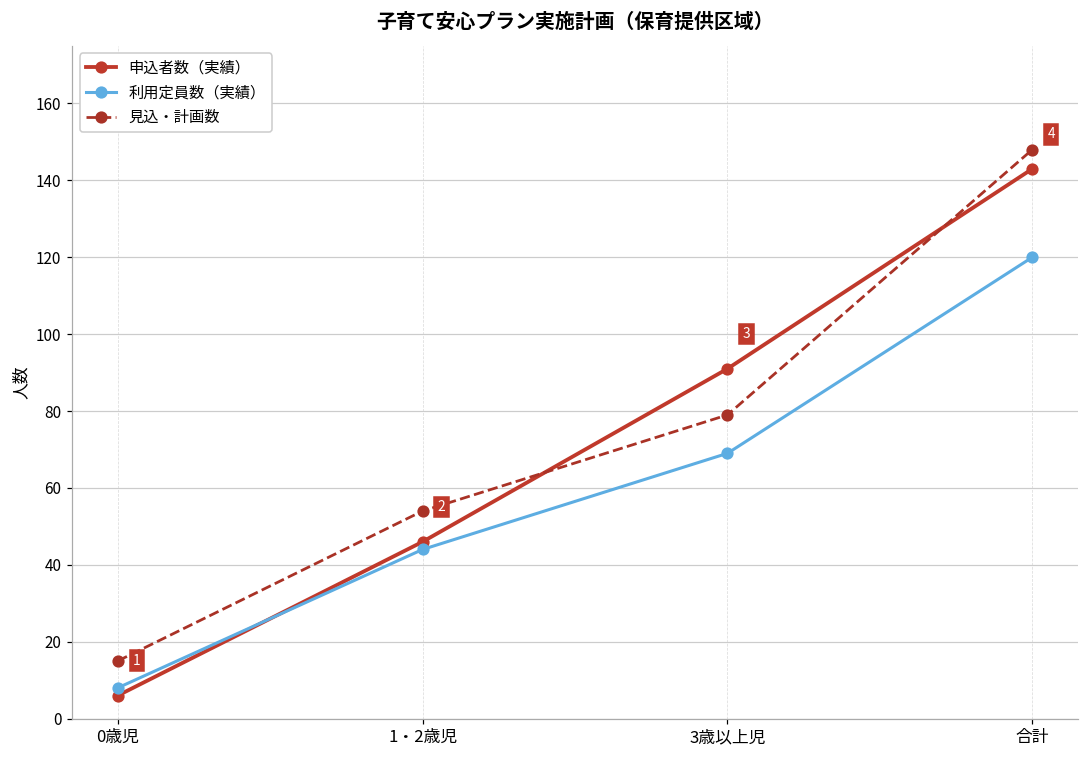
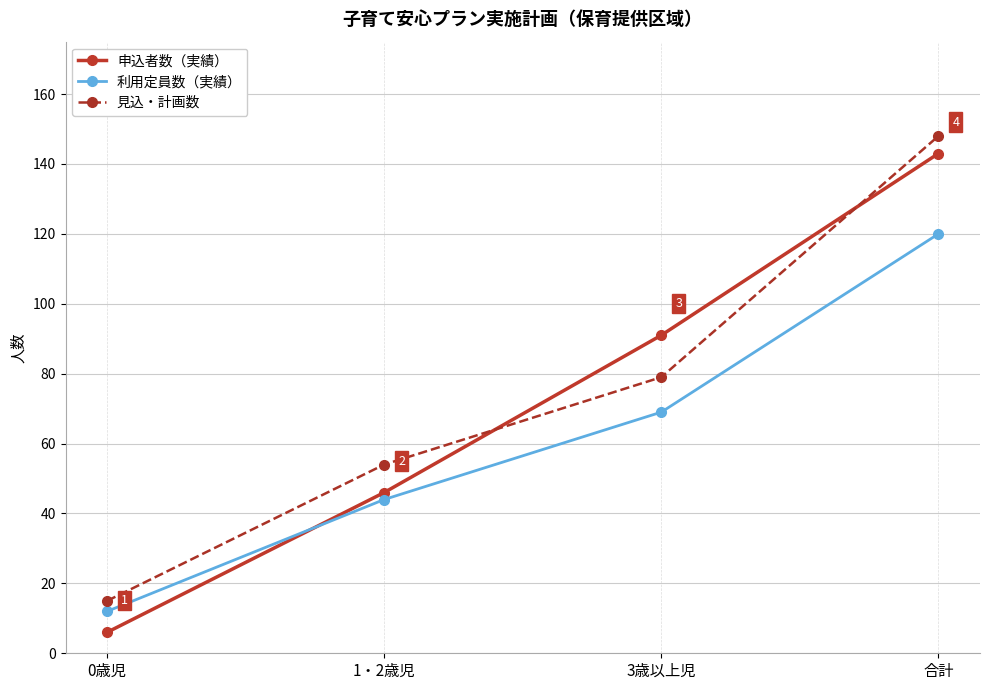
利用定員数（実績）, 0歳児: 8 -> 12
